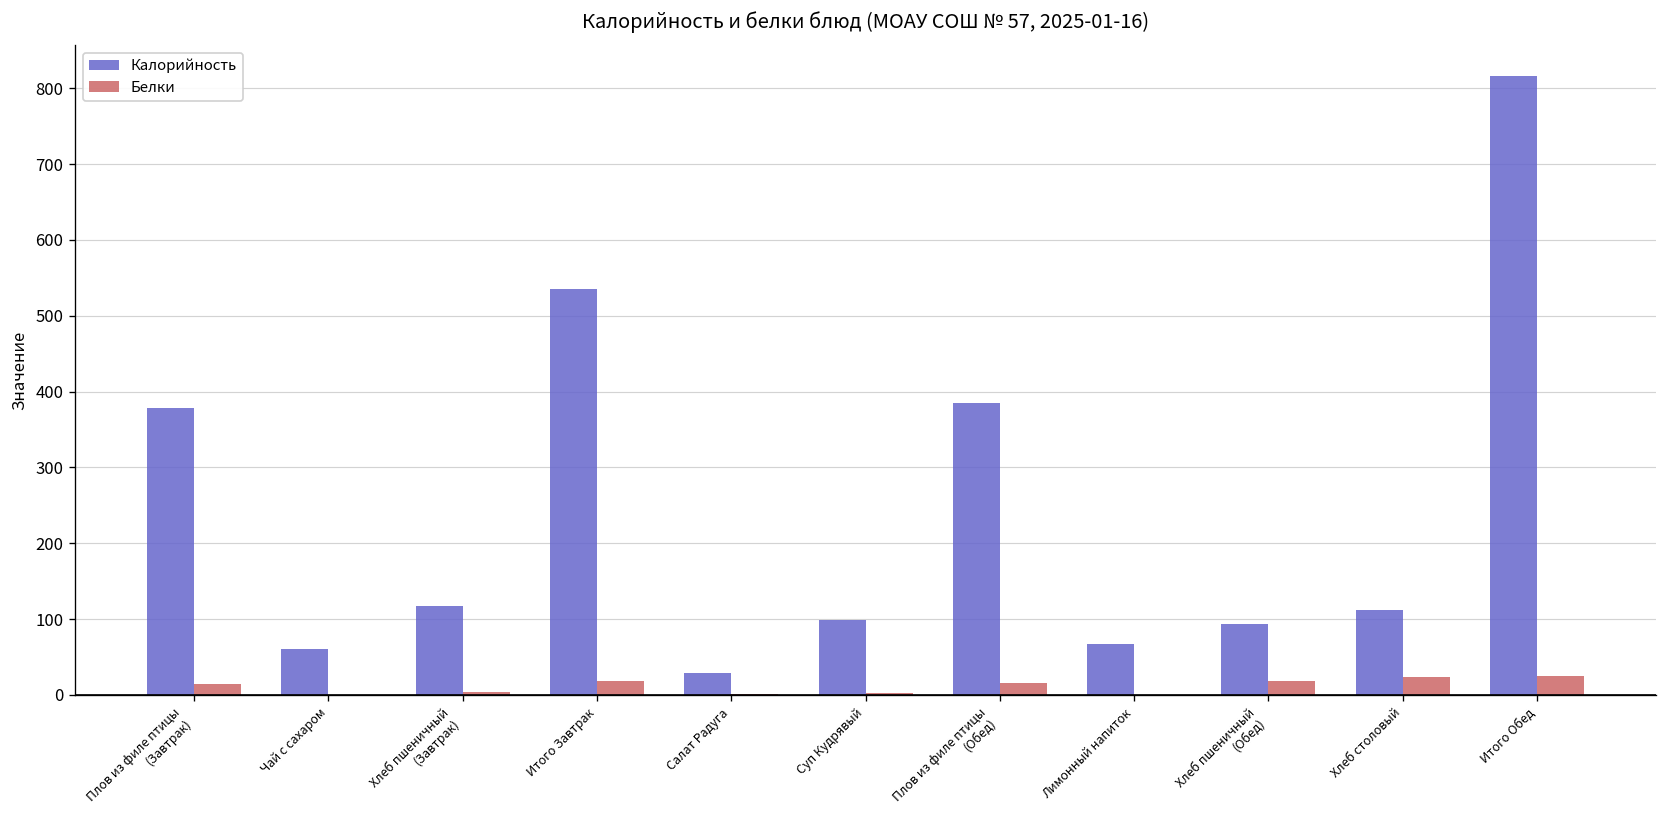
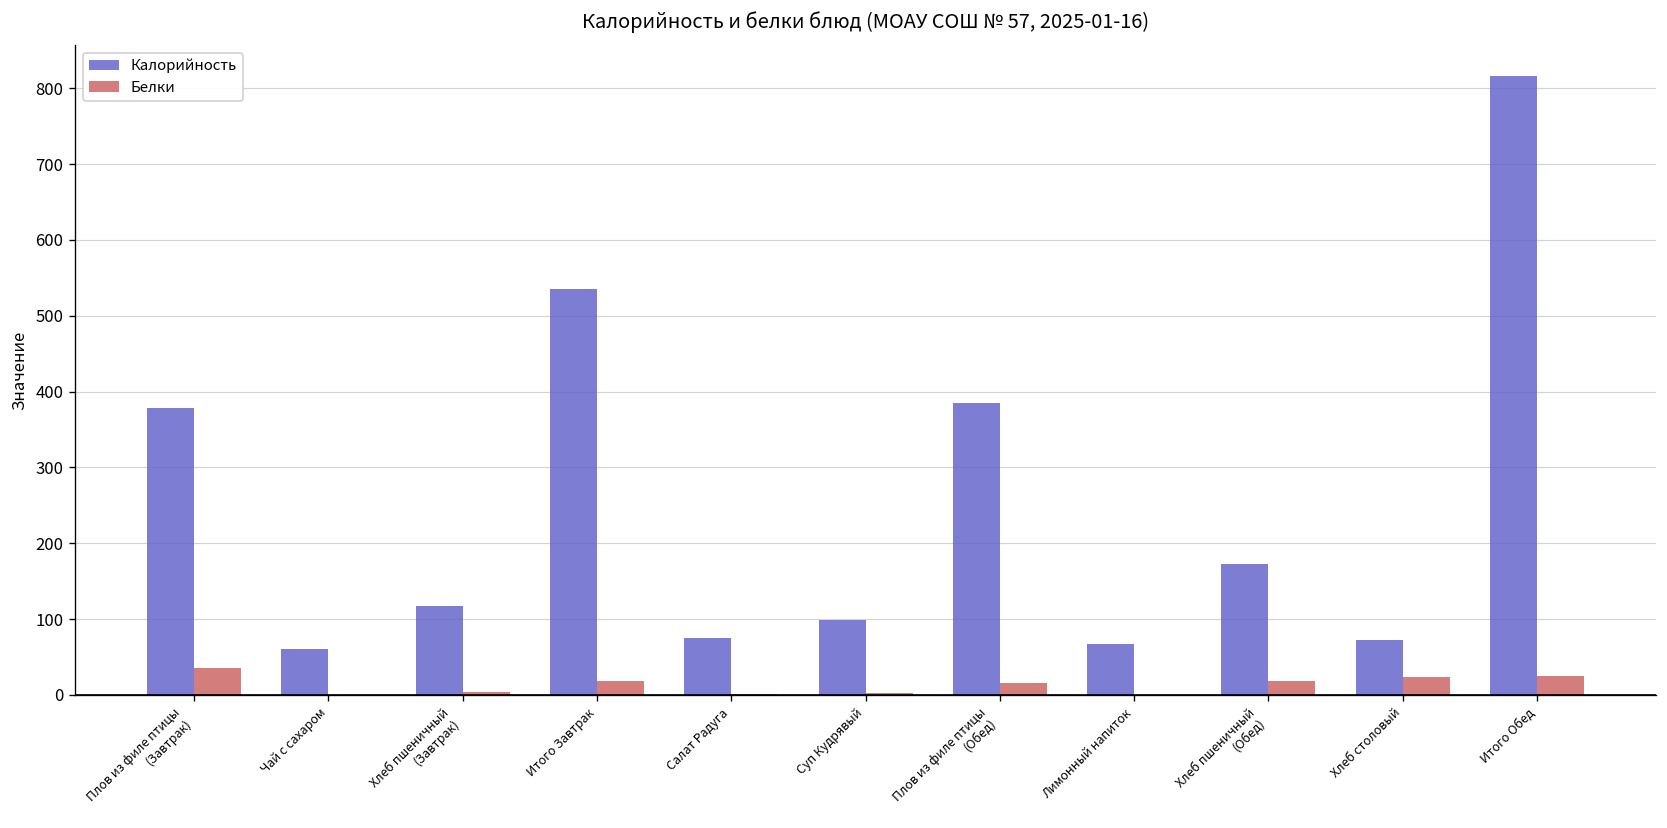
Белки, Плов из филе птицы (Завтрак): 10 -> 40
Калорийность, Салат Радуга: 30 -> 80
Калорийность, Хлеб пшеничный (Обед): 90 -> 170
Калорийность, Хлеб столовый: 110 -> 70
